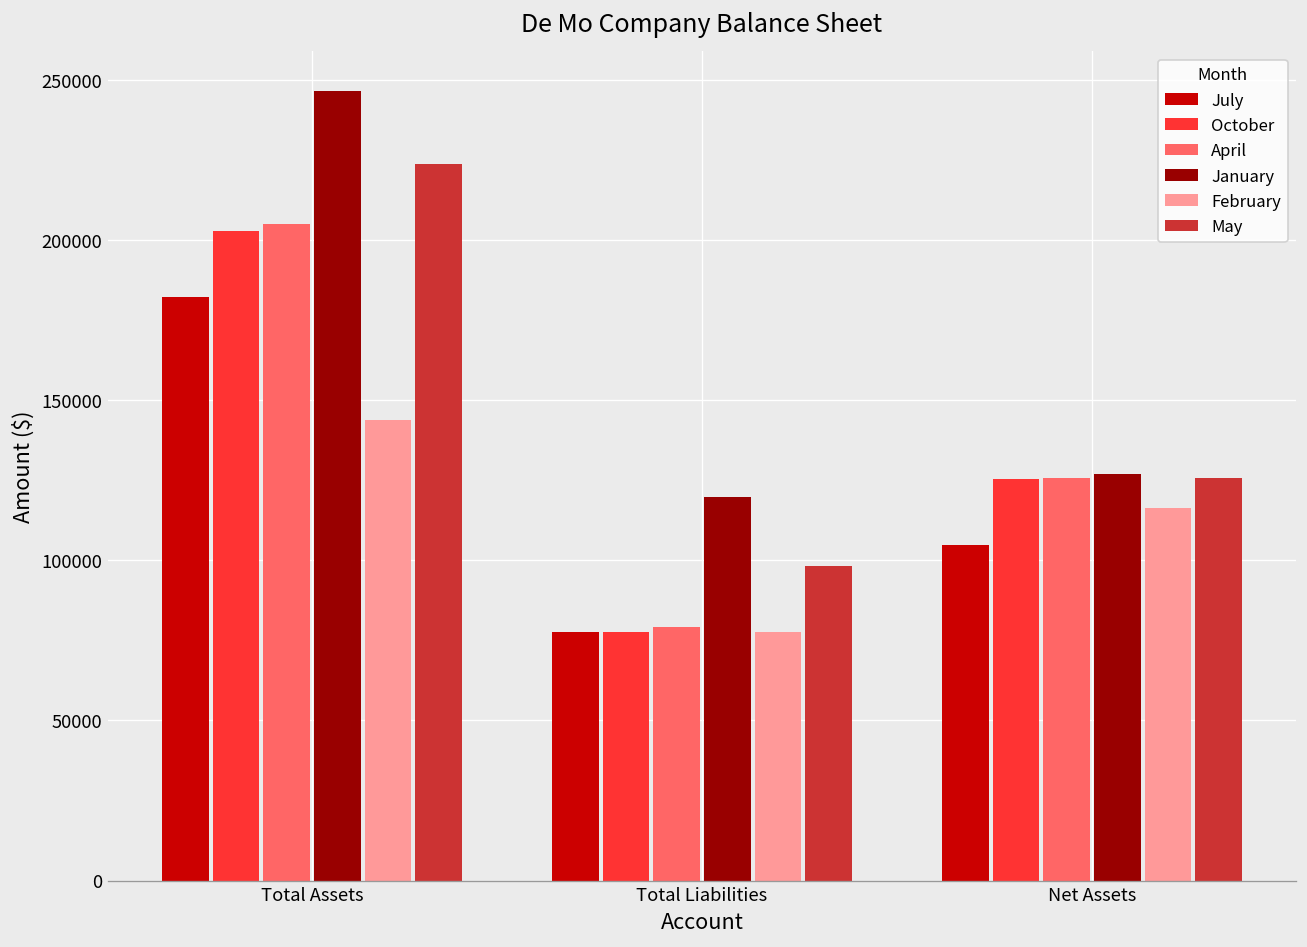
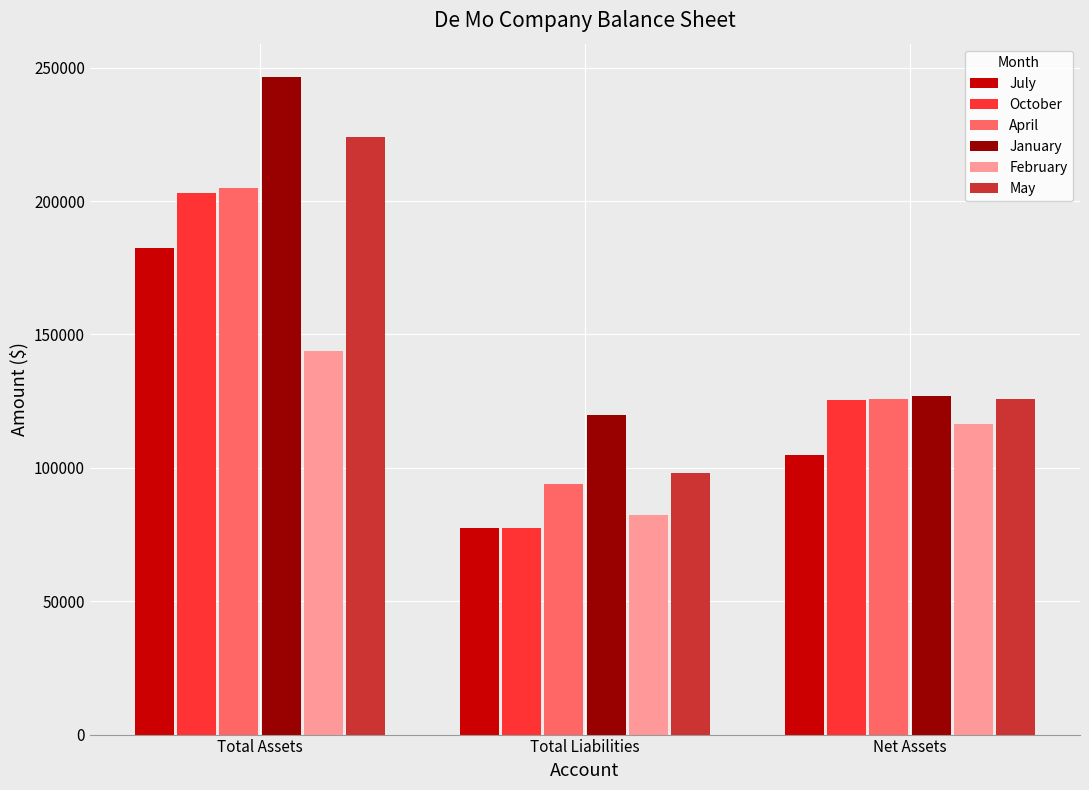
April, Total Liabilities: 79000 -> 94000
February, Total Liabilities: 78000 -> 82000
